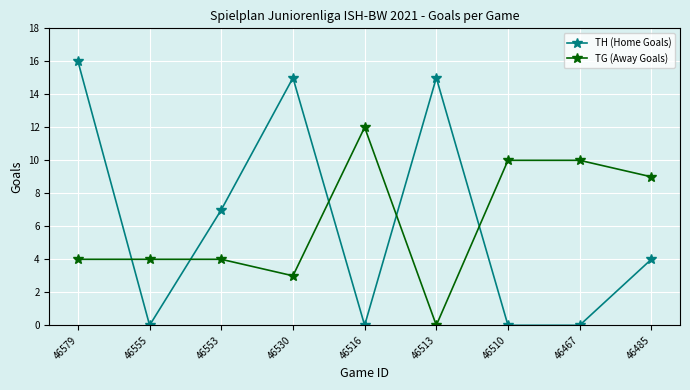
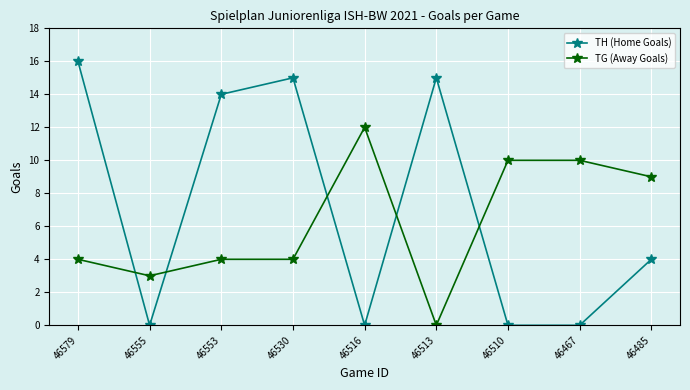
TG (Away Goals), 46555: 4 -> 3
TH (Home Goals), 46553: 7 -> 14
TG (Away Goals), 46530: 3 -> 4
